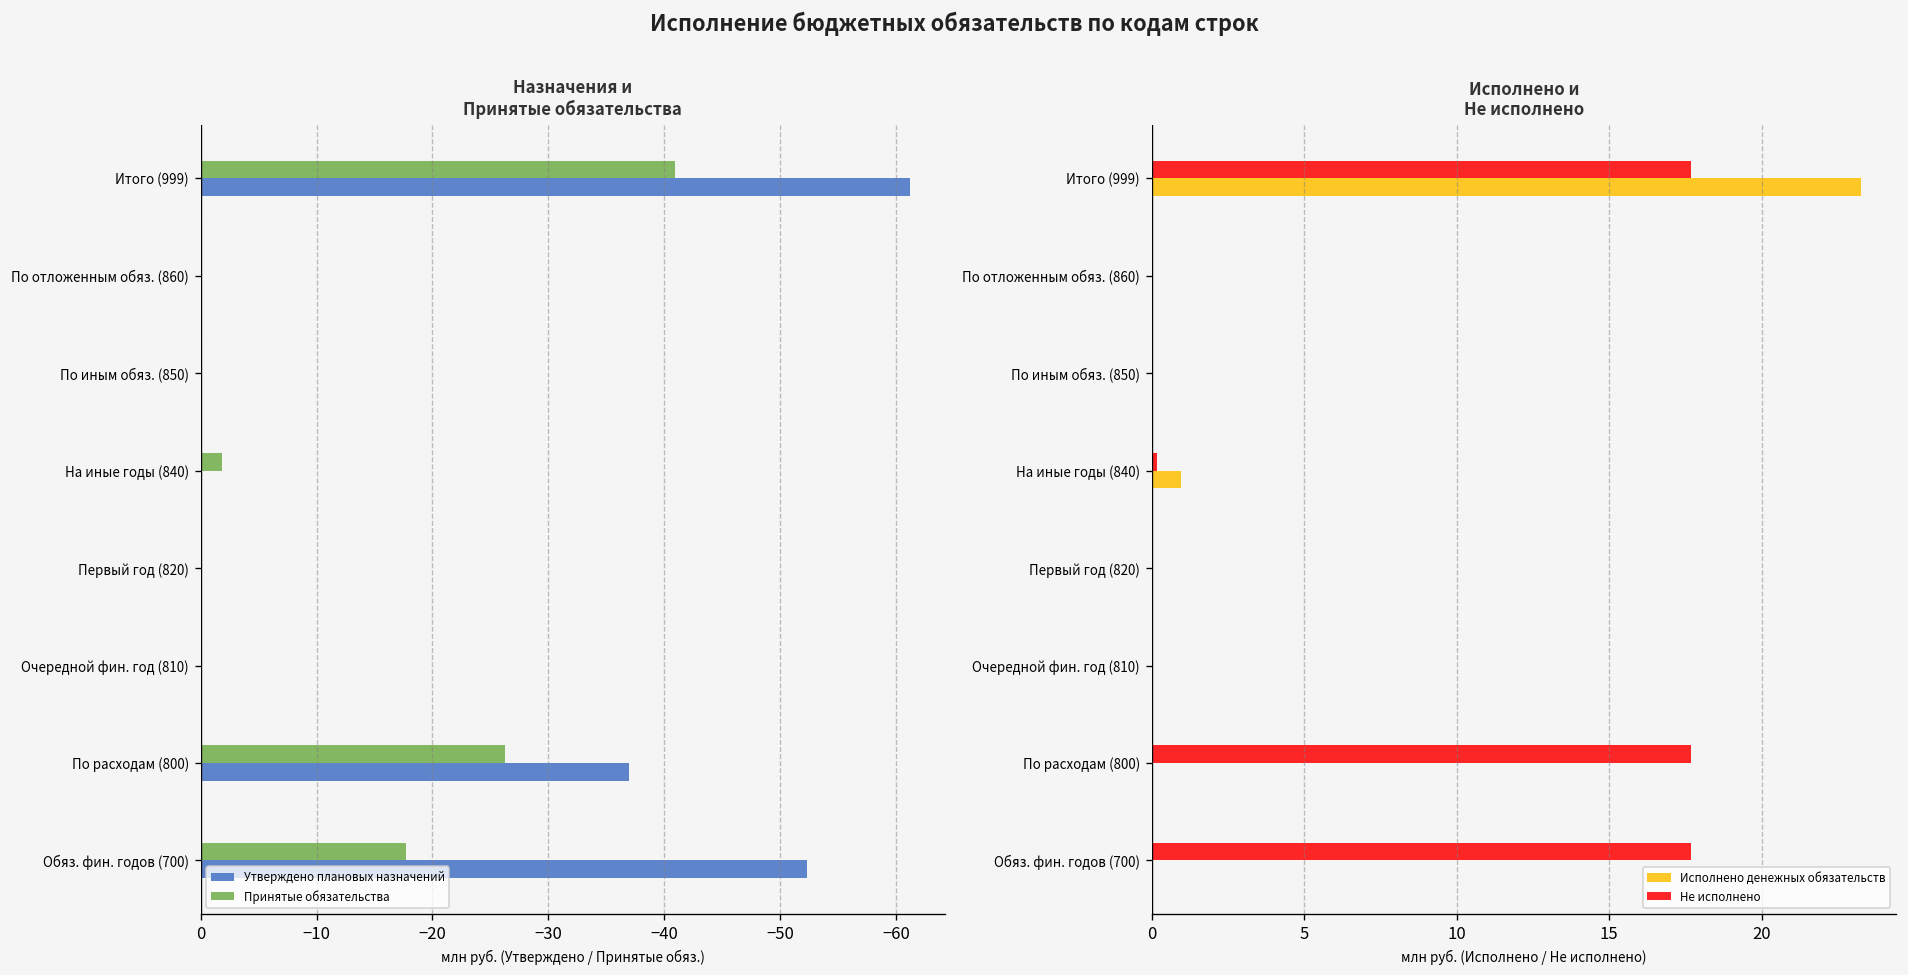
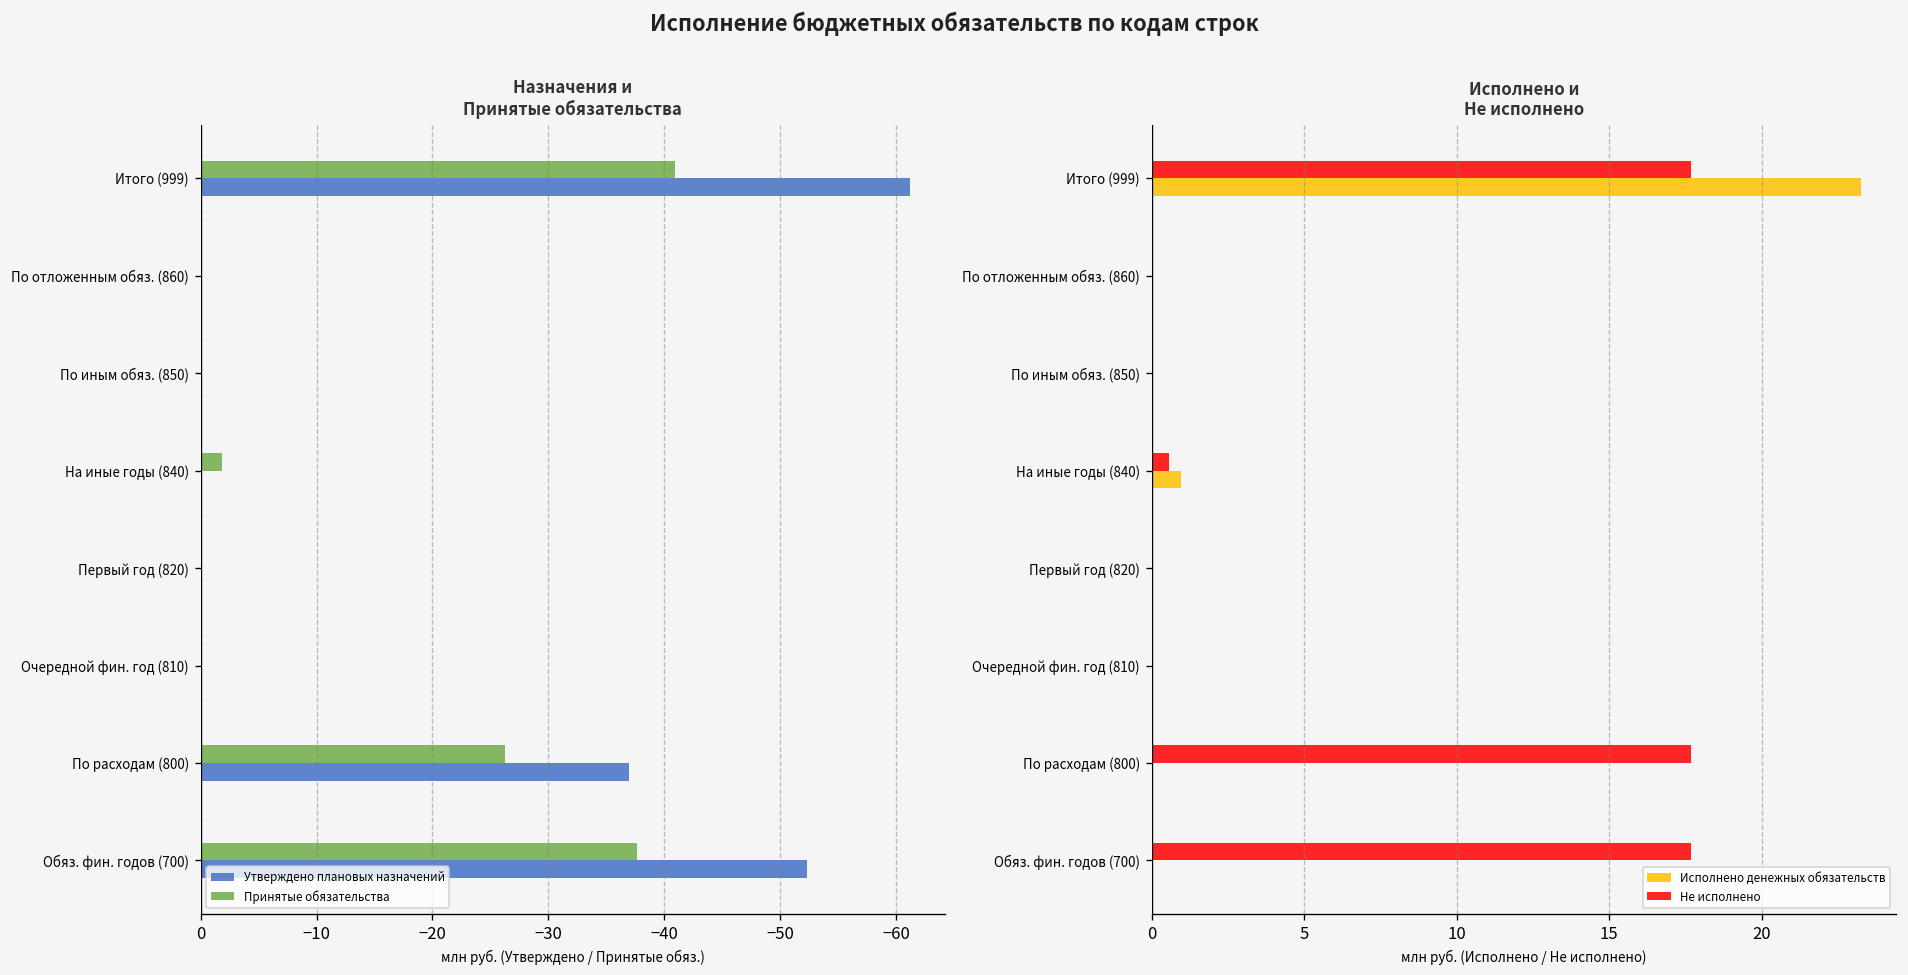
Назначения и Принятые обязательства, Принятые обязательства, Обяз. фин. годов (700): -18 -> -38
Исполнено и Не исполнено, Не исполнено, На иные годы (840): 0.2 -> 0.6
